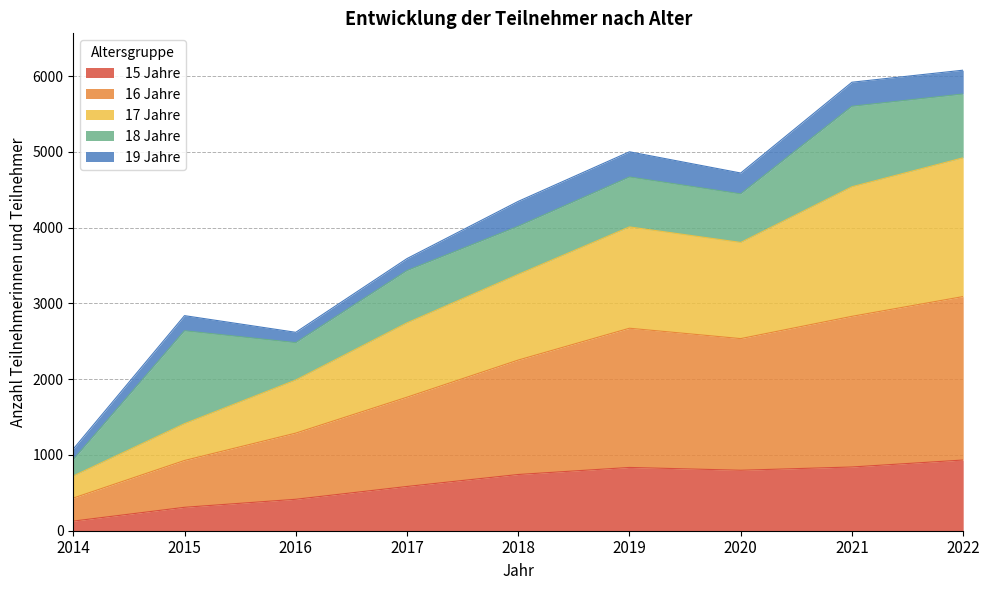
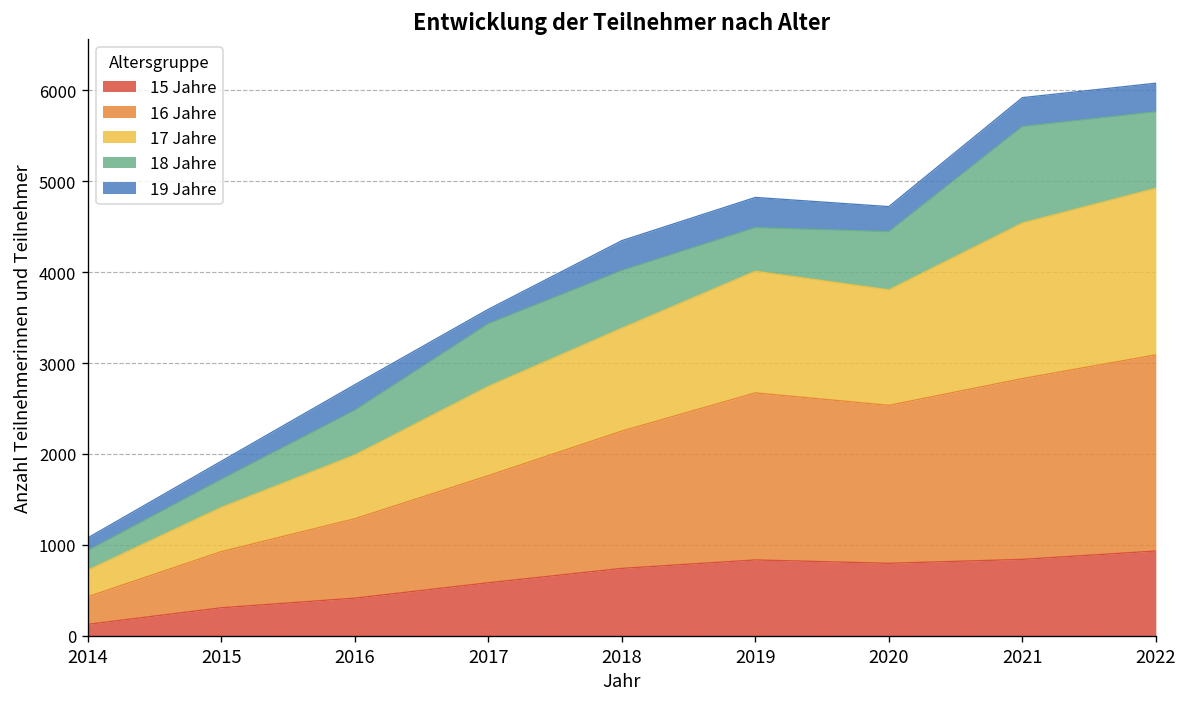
18 Jahre, 2015: 1200 -> 300
19 Jahre, 2016: 100 -> 300
18 Jahre, 2019: 700 -> 500
